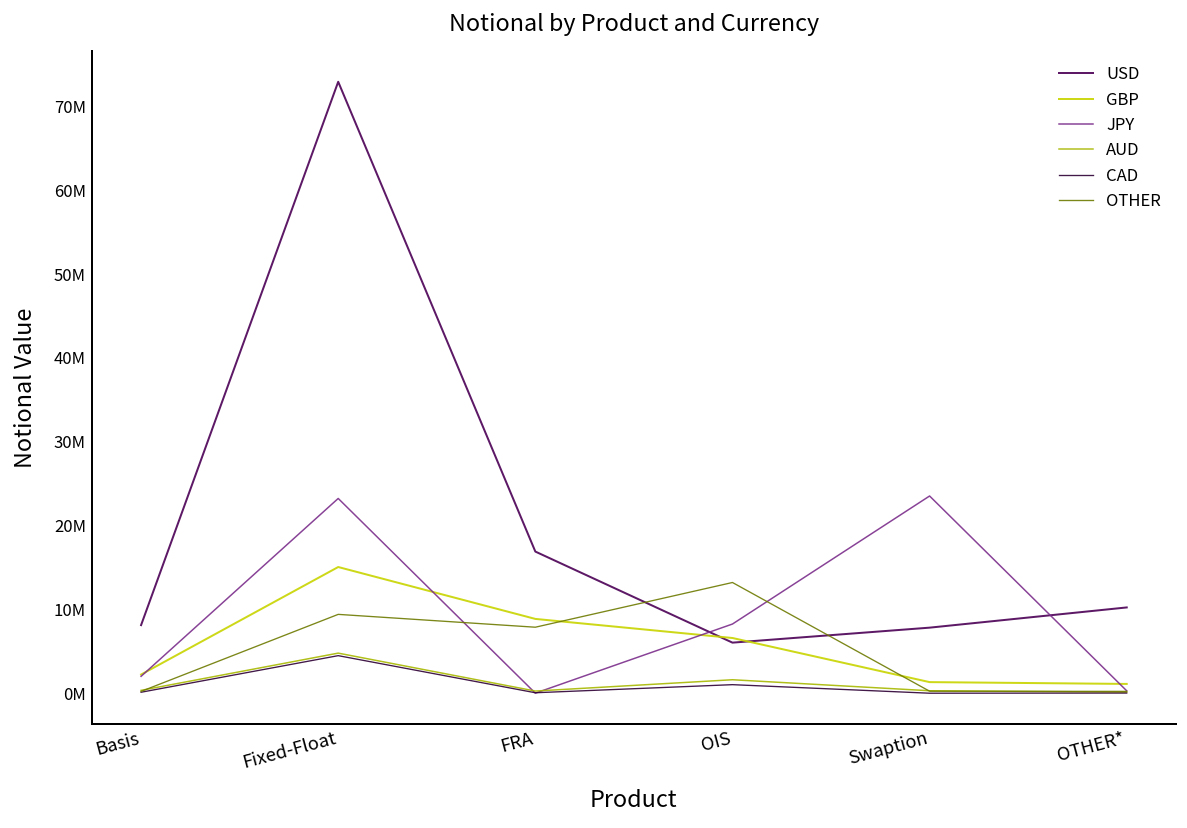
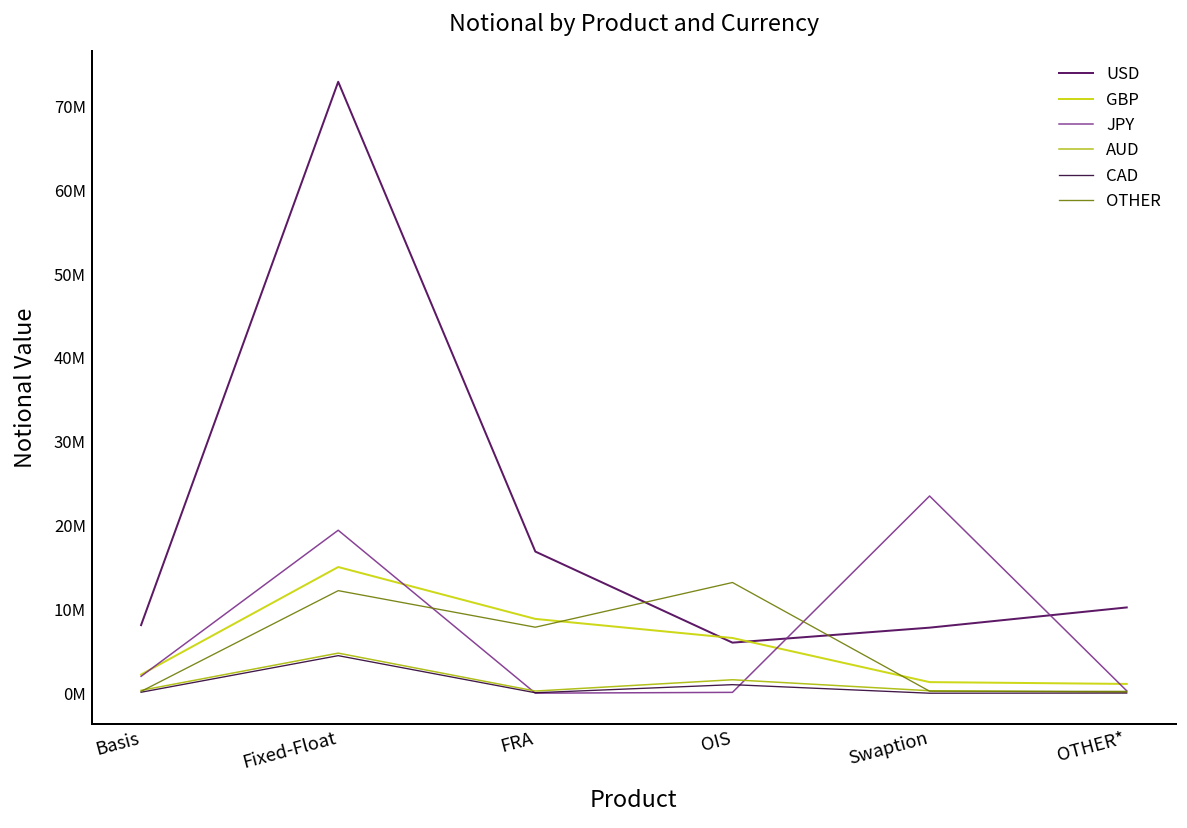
JPY, Fixed-Float: 23000000 -> 19000000
OTHER, Fixed-Float: 9000000 -> 12000000
JPY, OIS: 8000000 -> 0
